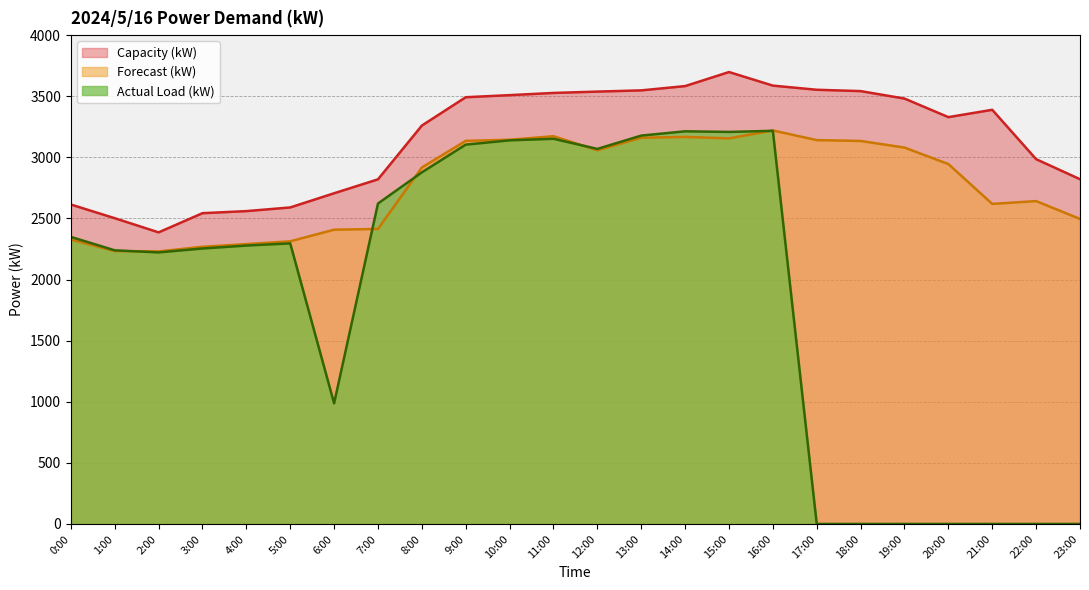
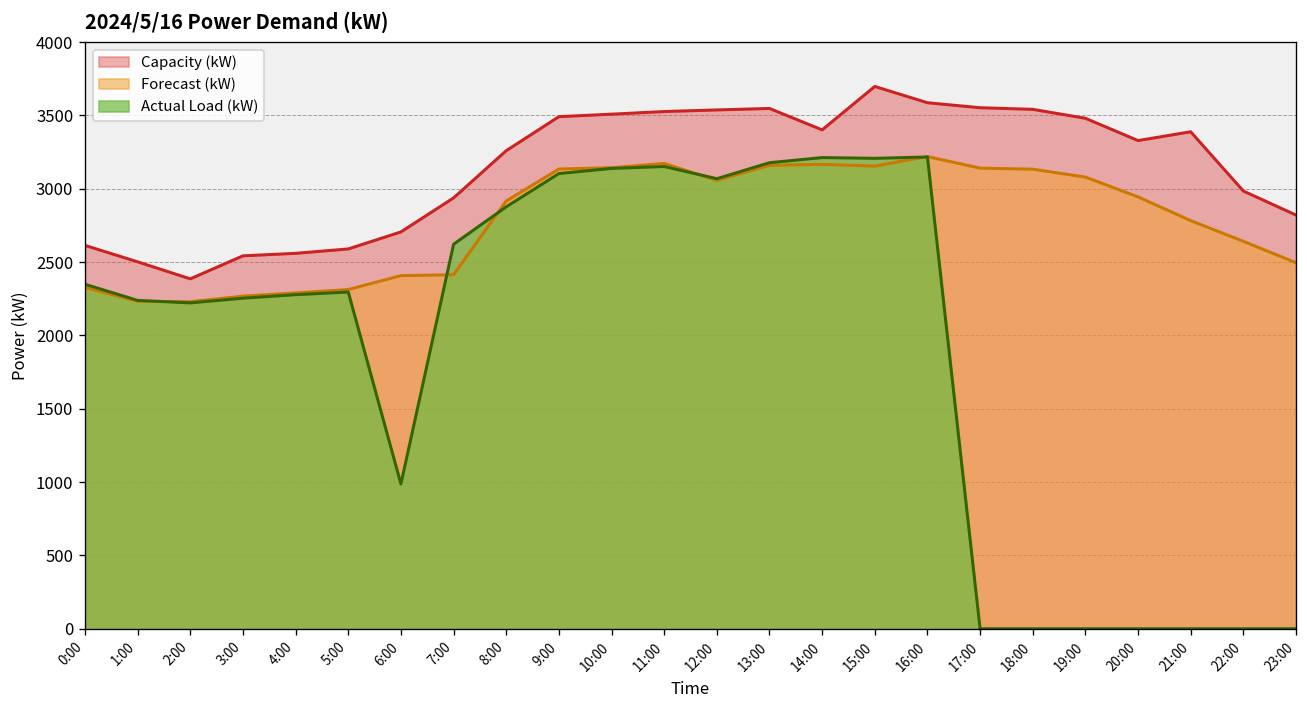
Capacity (kW), 7:00: 2820 -> 2940
Capacity (kW), 14:00: 3580 -> 3400
Forecast (kW), 21:00: 2620 -> 2780
